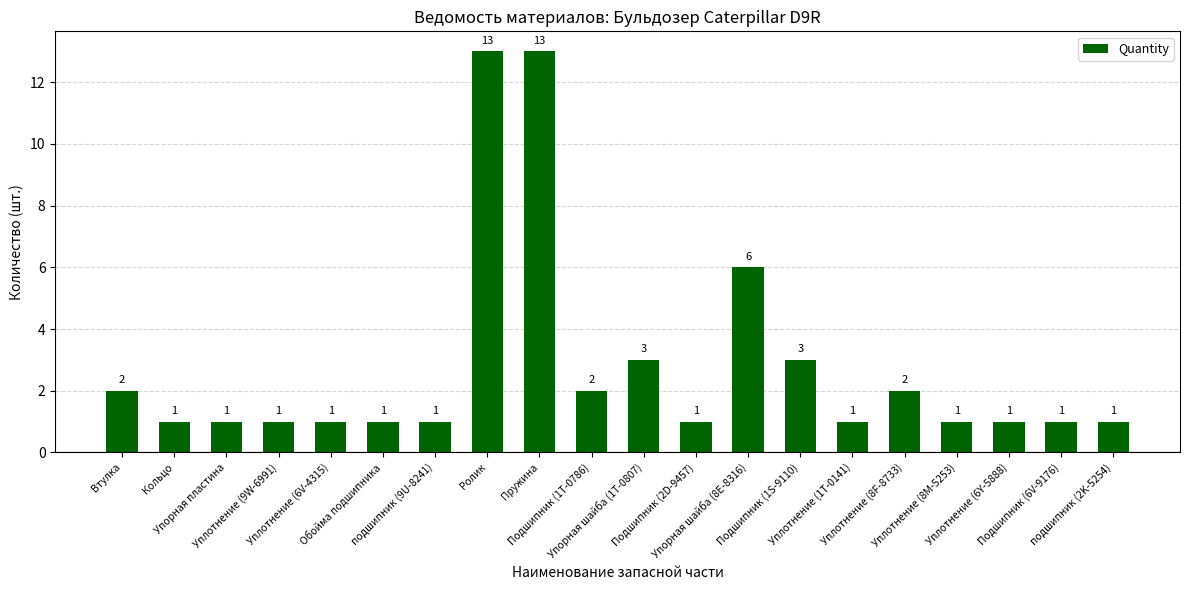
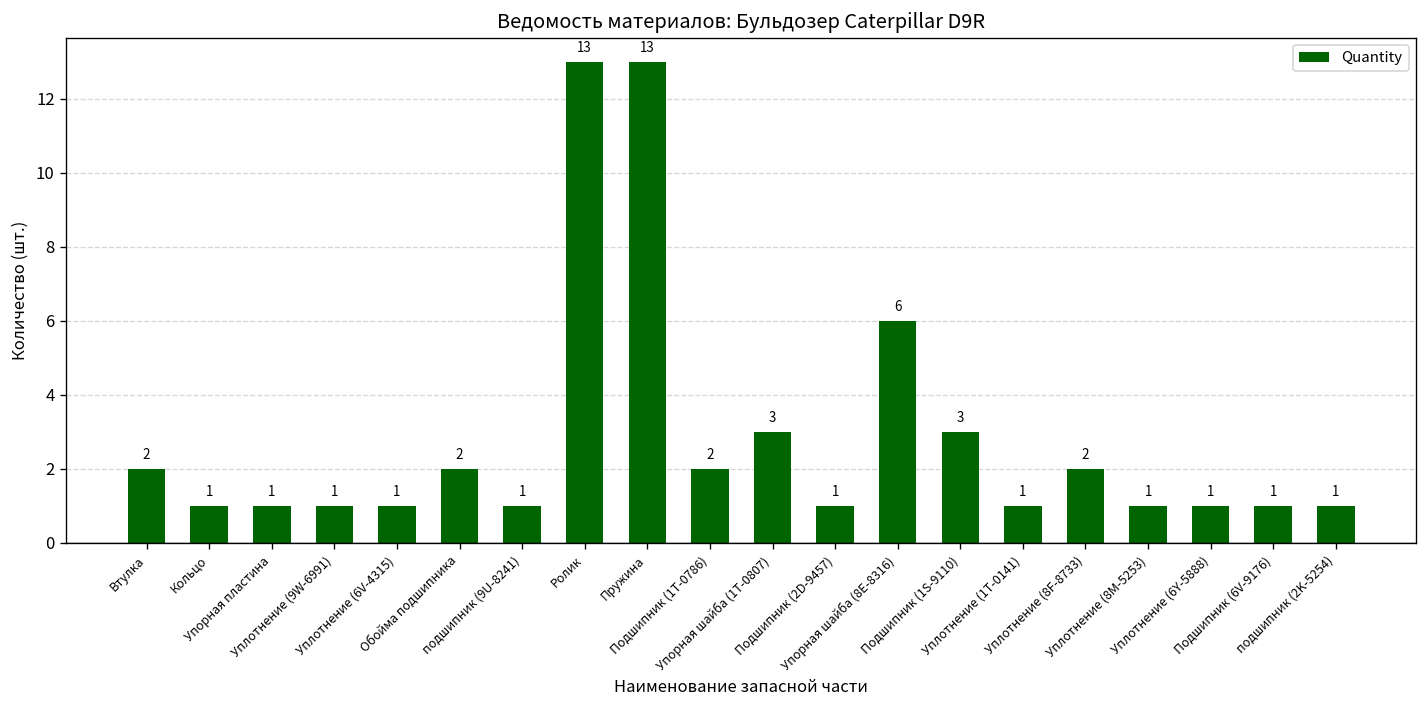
Обойма подшипника: 1 -> 2
